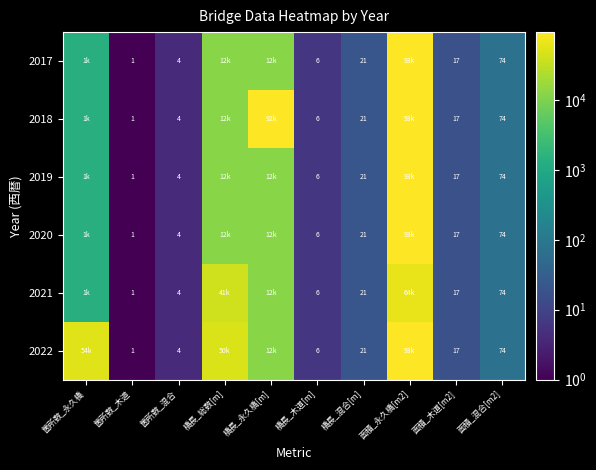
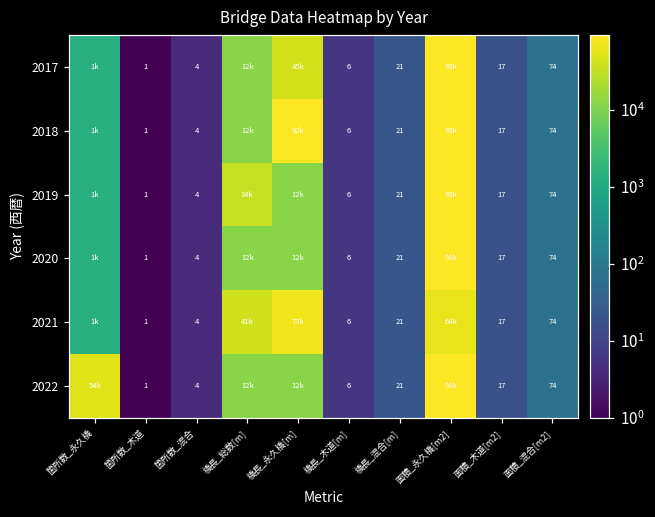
2017, 橋長_永久橋[m]: 12k -> 45k
2019, 橋長_総数[m]: 12k -> 34k
2021, 橋長_永久橋[m]: 12k -> 73k
2022, 橋長_総数[m]: 50k -> 12k
